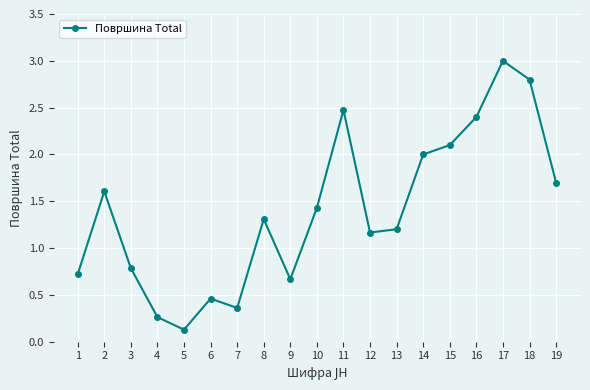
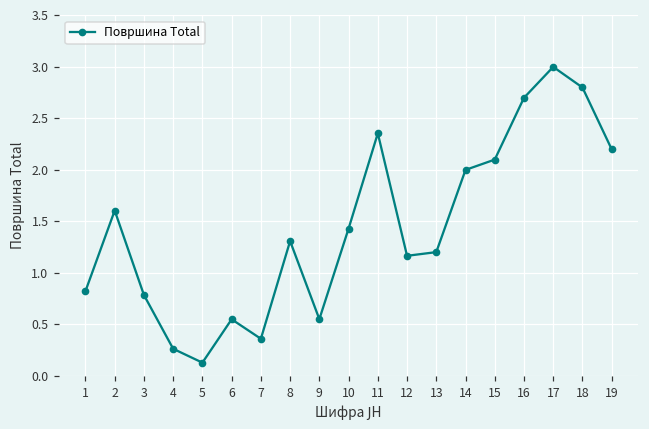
1: 0.7 -> 0.8
6: 0.46 -> 0.55
9: 0.7 -> 0.6
11: 2.5 -> 2.4
16: 2.4 -> 2.7
19: 1.7 -> 2.2
